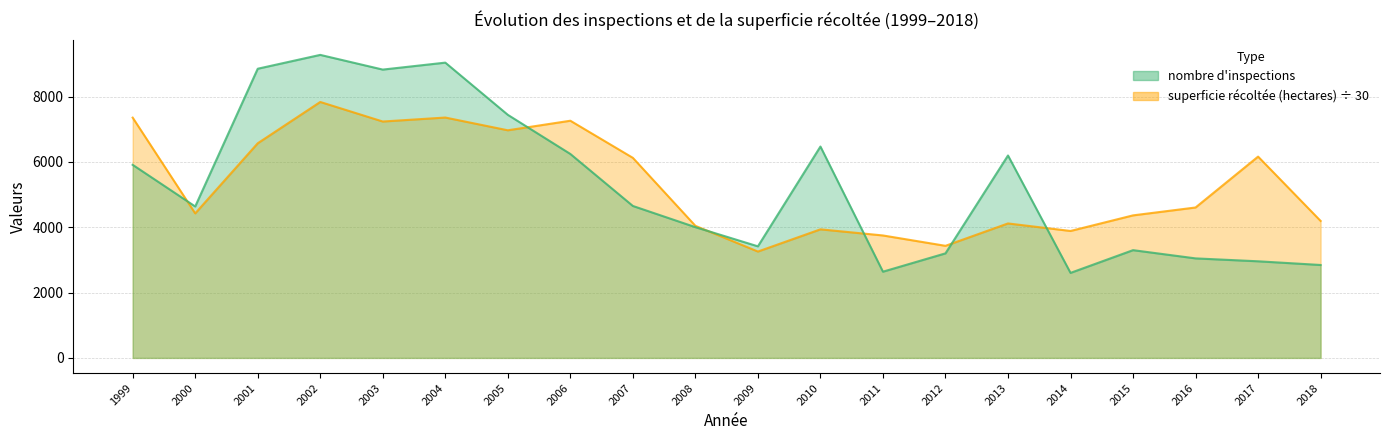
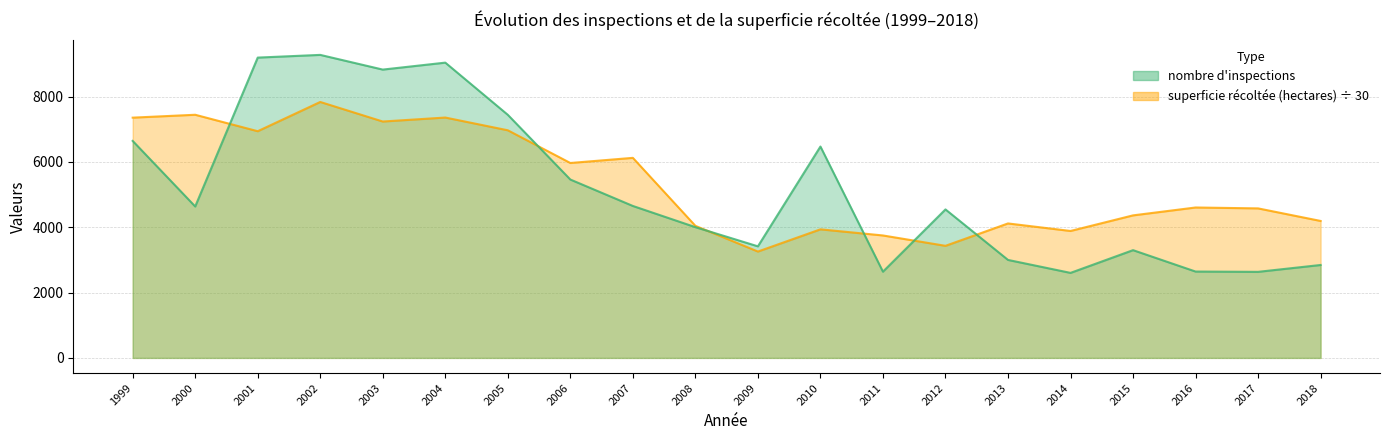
nombre d'inspections, 1999: 5900 -> 6600
superficie récoltée (hectares) ÷ 30, 2000: 4400 -> 7400
superficie récoltée (hectares) ÷ 30, 2001: 6600 -> 6900
nombre d'inspections, 2001: 8900 -> 9200
superficie récoltée (hectares) ÷ 30, 2006: 7300 -> 6000
nombre d'inspections, 2006: 6200 -> 5500
nombre d'inspections, 2012: 3200 -> 4500
nombre d'inspections, 2013: 6200 -> 3000
nombre d'inspections, 2016: 3000 -> 2600
superficie récoltée (hectares) ÷ 30, 2017: 6200 -> 4600
nombre d'inspections, 2017: 3000 -> 2600
